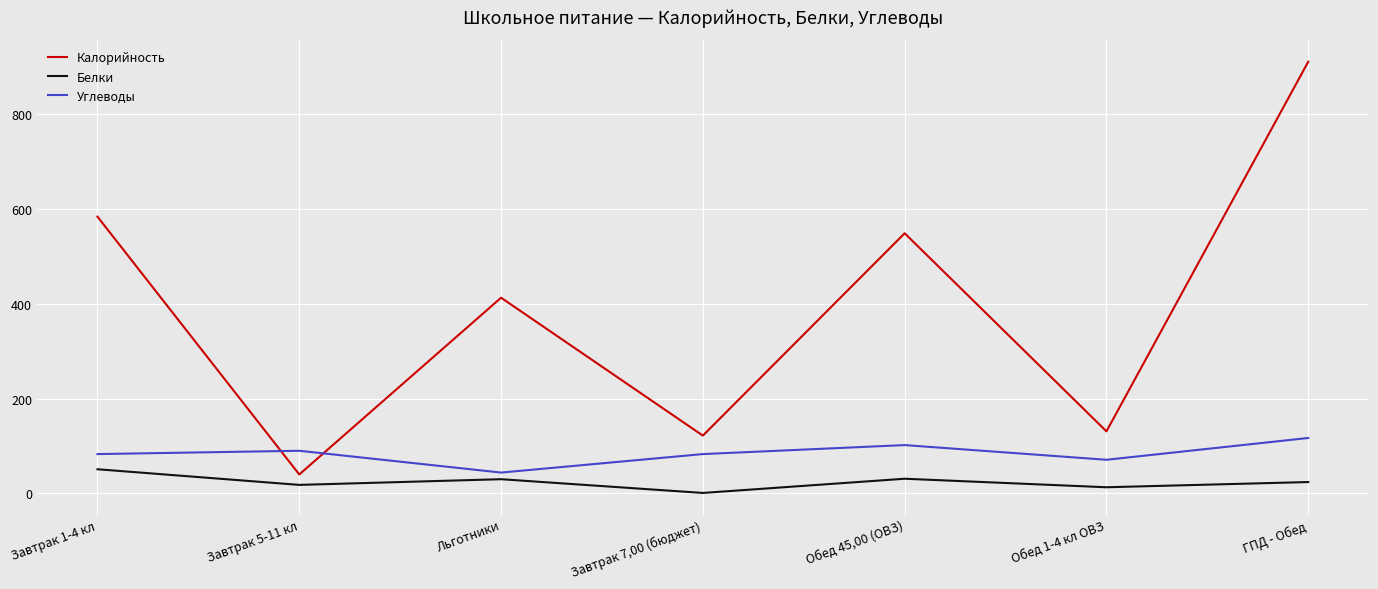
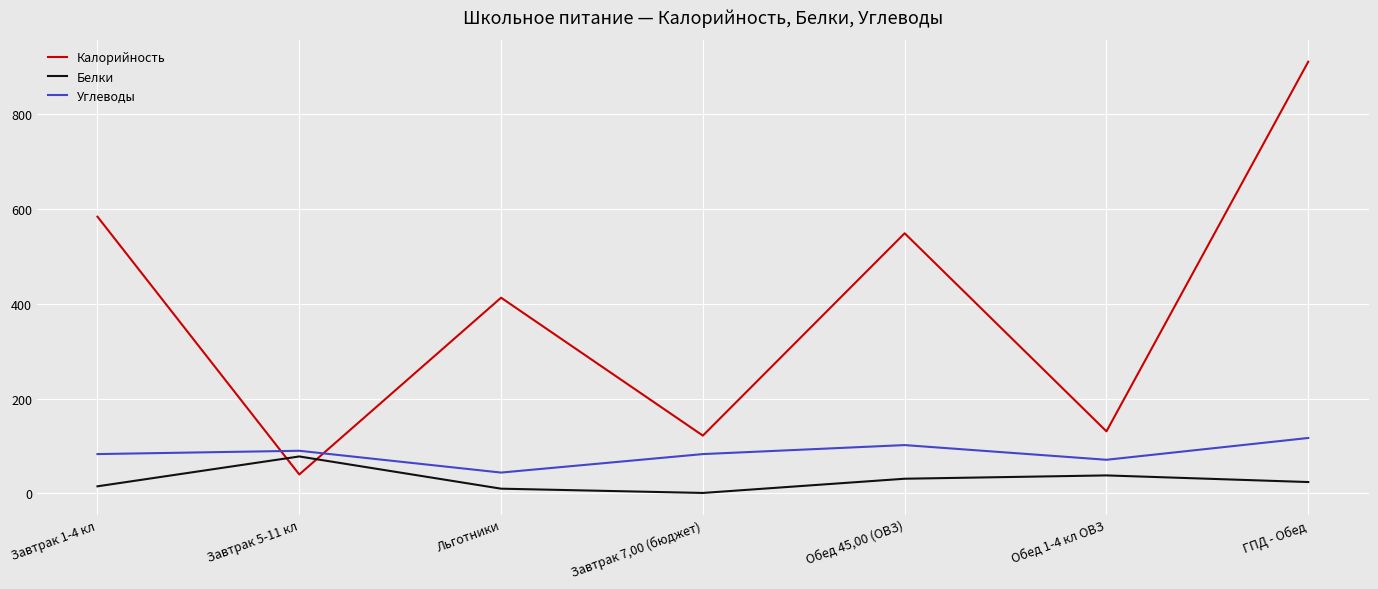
Белки, Завтрак 1-4 кл: 50 -> 20
Белки, Завтрак 5-11 кл: 20 -> 80
Белки, Льготники: 30 -> 10
Белки, Обед 1-4 кл ОВЗ: 10 -> 40
